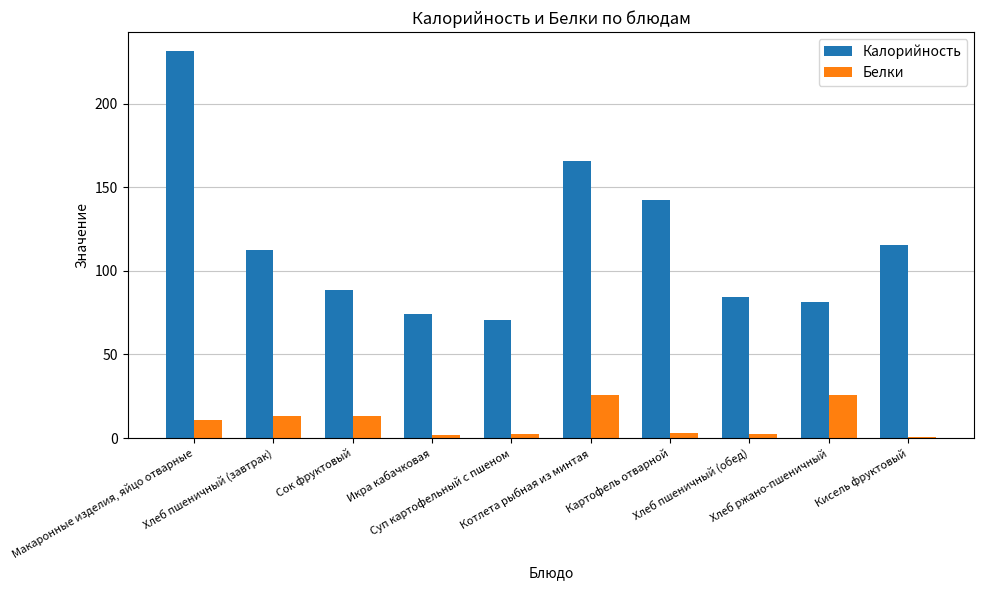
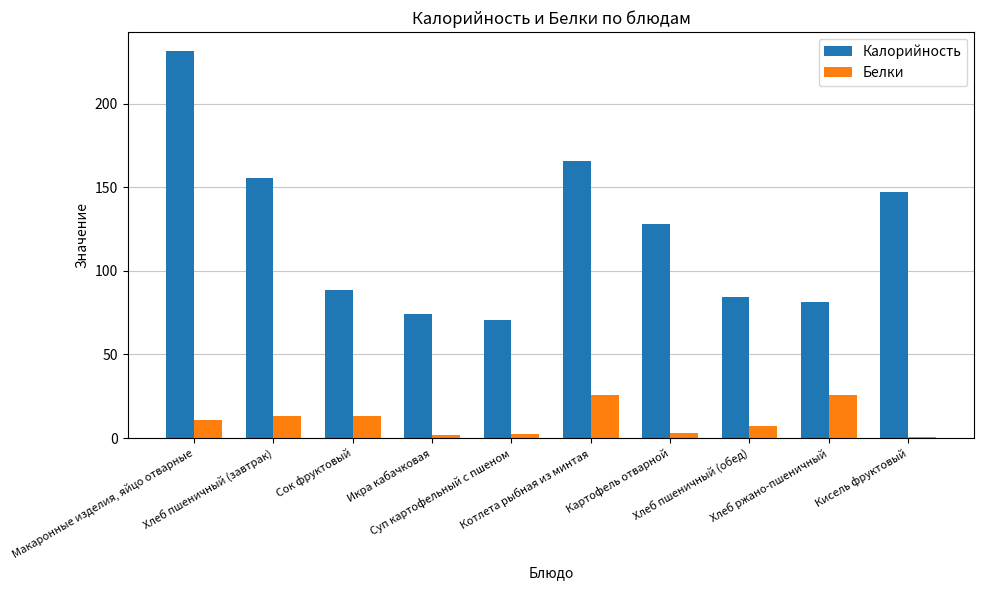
Калорийность, Хлеб пшеничный (завтрак): 112 -> 155
Калорийность, Картофель отварной: 142 -> 128
Белки, Хлеб пшеничный (обед): 2 -> 7
Калорийность, Кисель фруктовый: 116 -> 147
